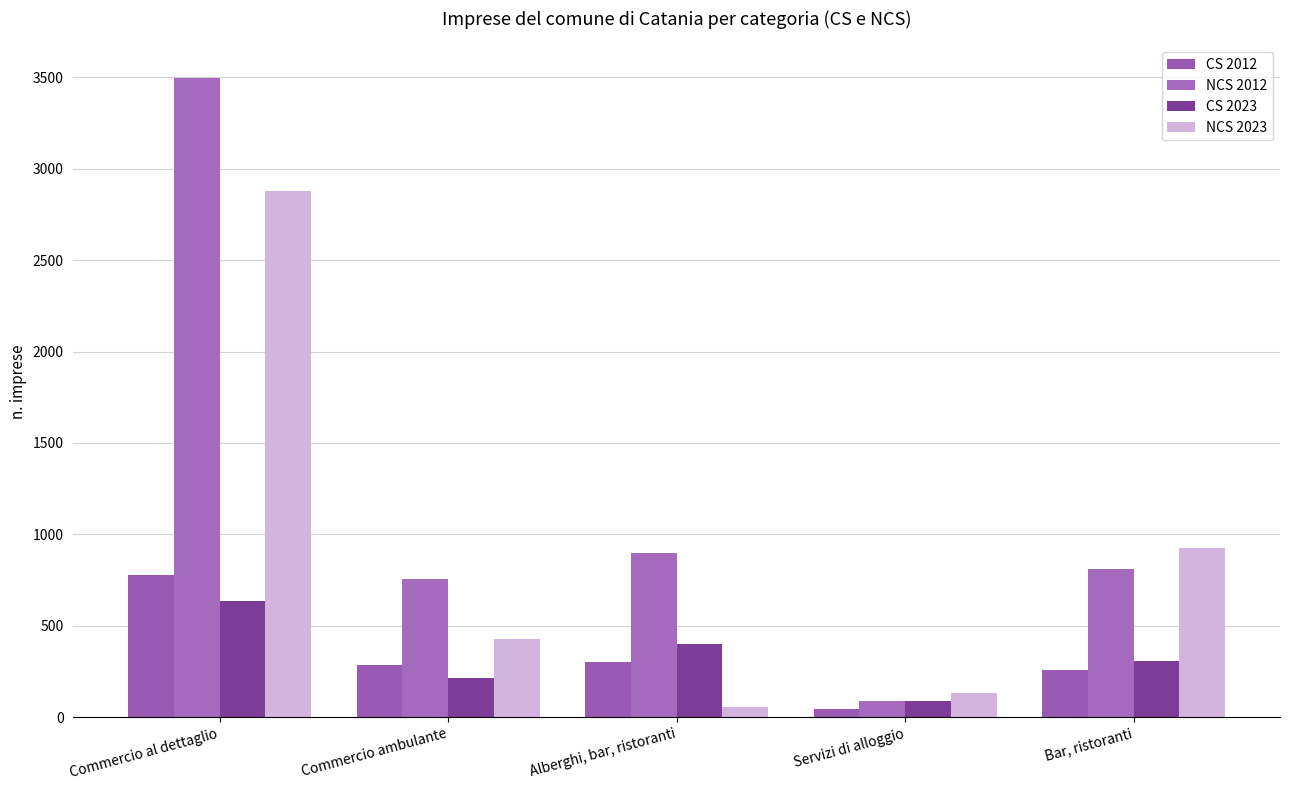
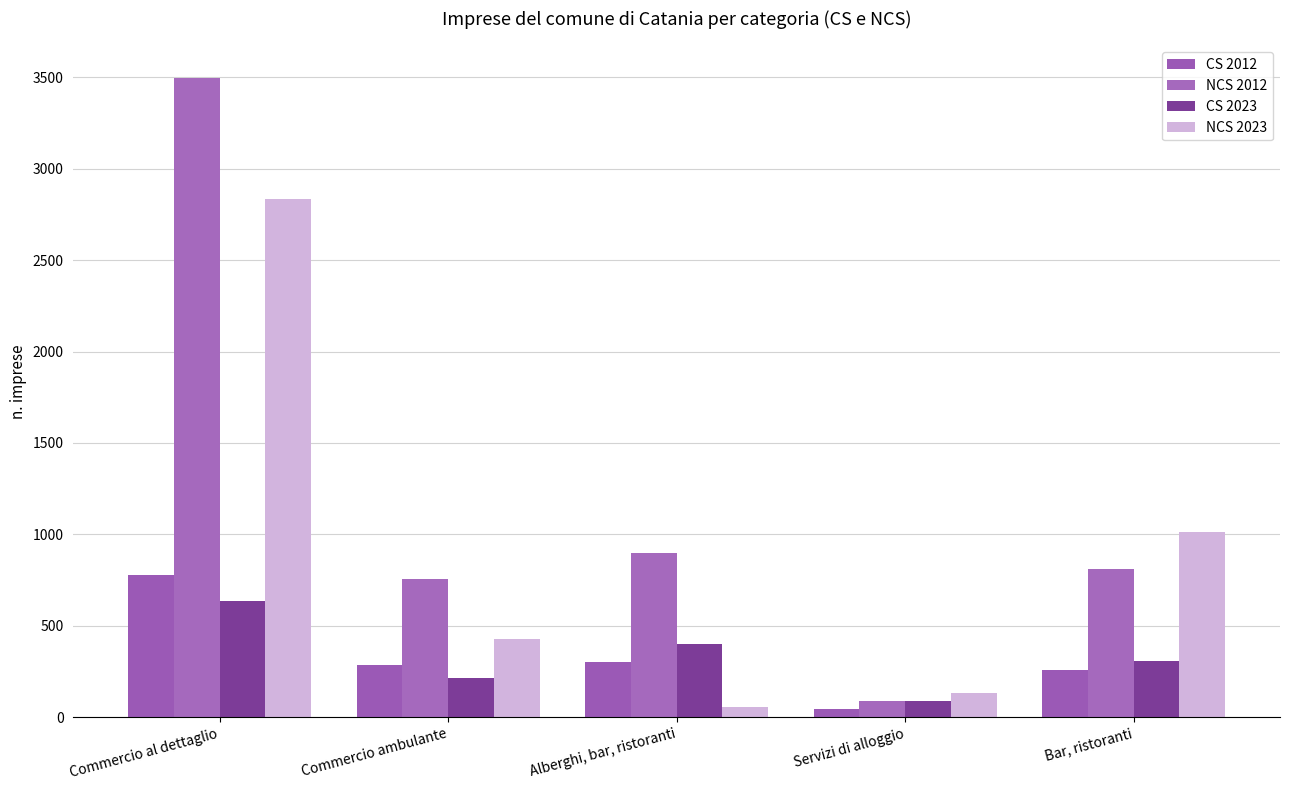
NCS 2023, Commercio al dettaglio: 2880 -> 2830
NCS 2023, Bar, ristoranti: 920 -> 1010
